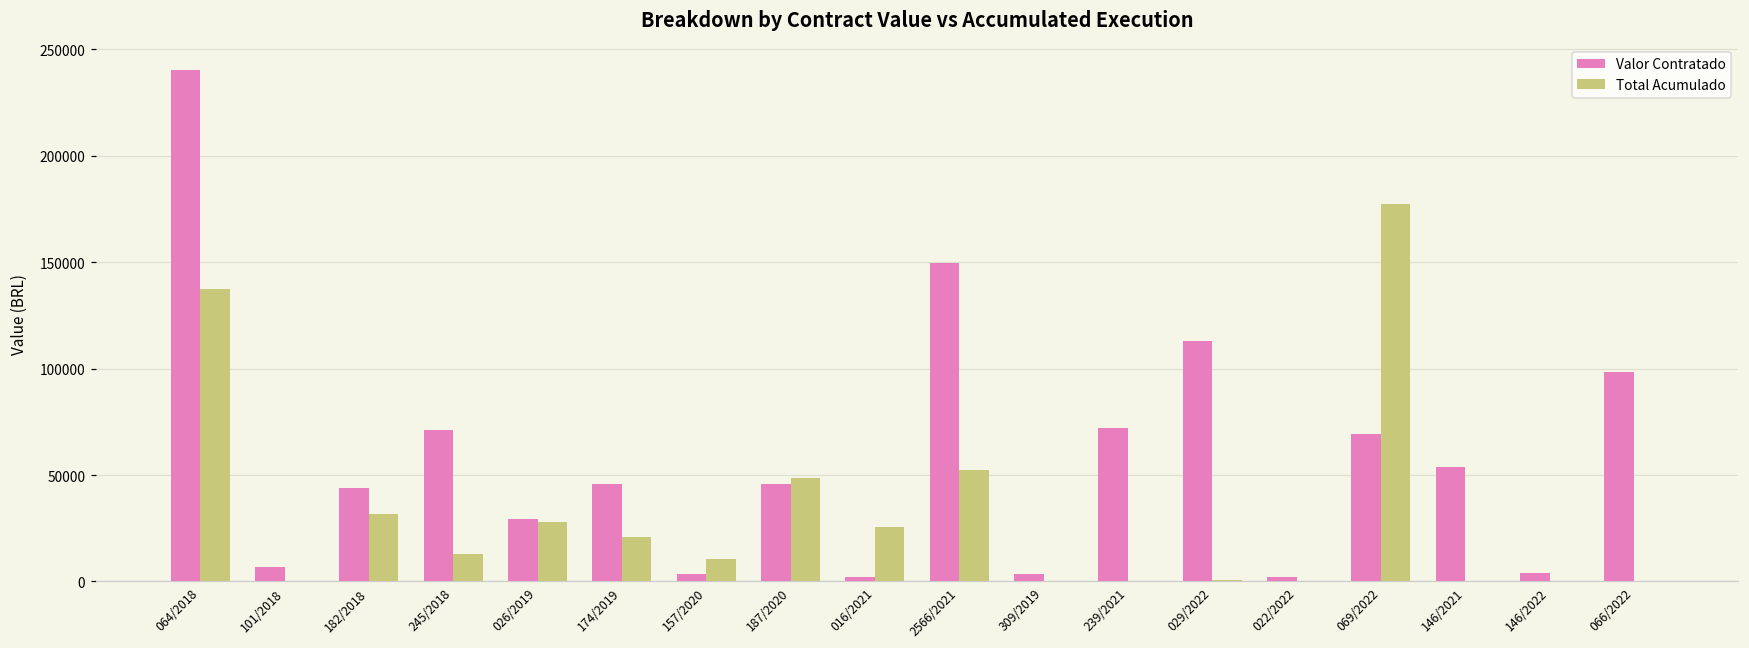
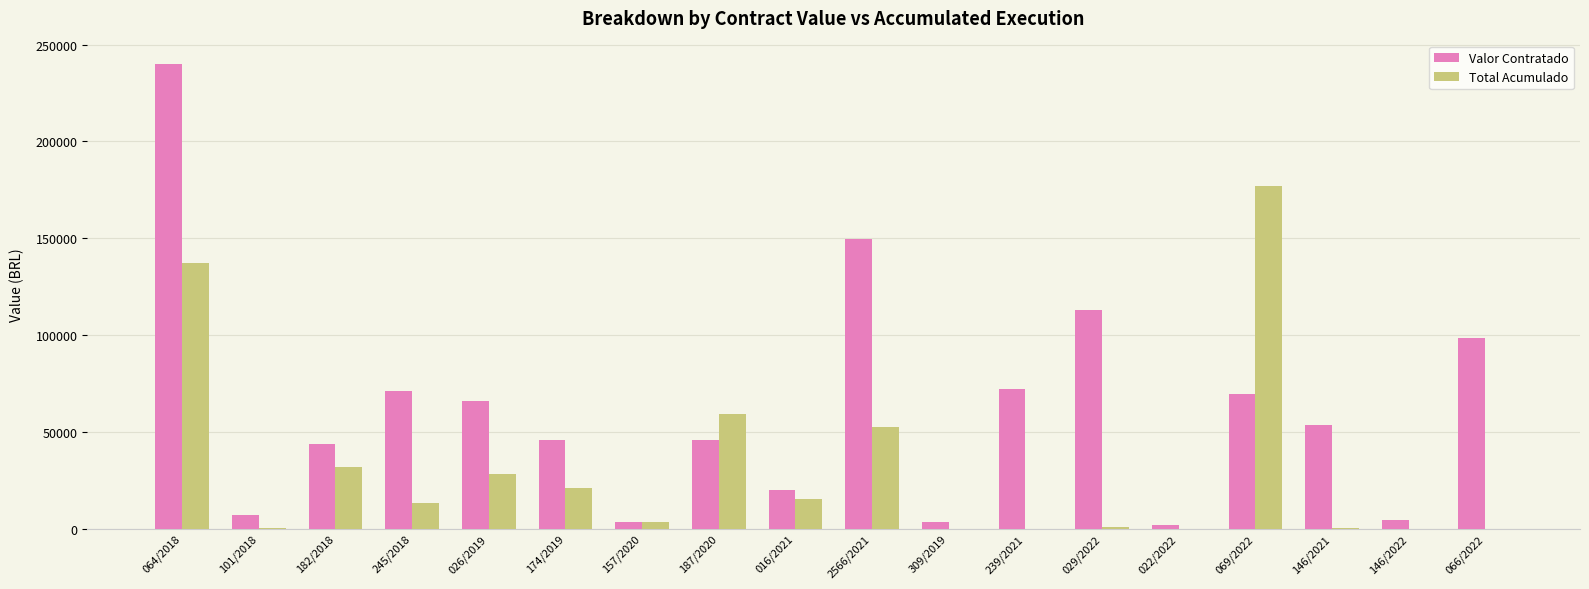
Valor Contratado, 026/2019: 29000 -> 66000
Total Acumulado, 157/2020: 11000 -> 3000
Total Acumulado, 187/2020: 49000 -> 59000
Valor Contratado, 016/2021: 2000 -> 20000
Total Acumulado, 016/2021: 26000 -> 15000
